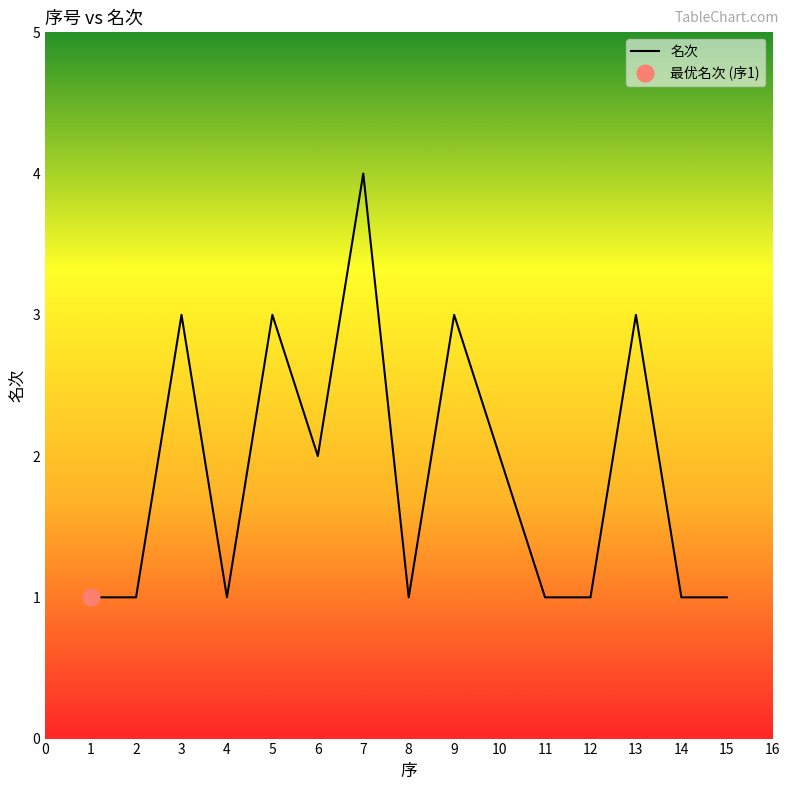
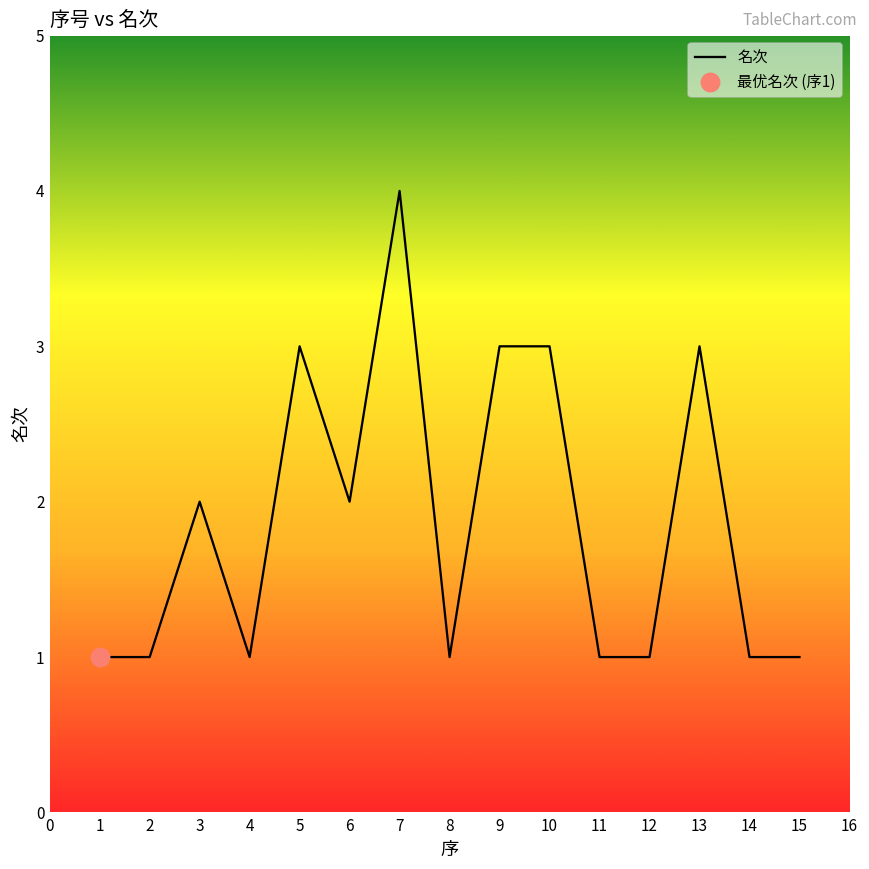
名次, 3: 3 -> 2
名次, 10: 2 -> 3
